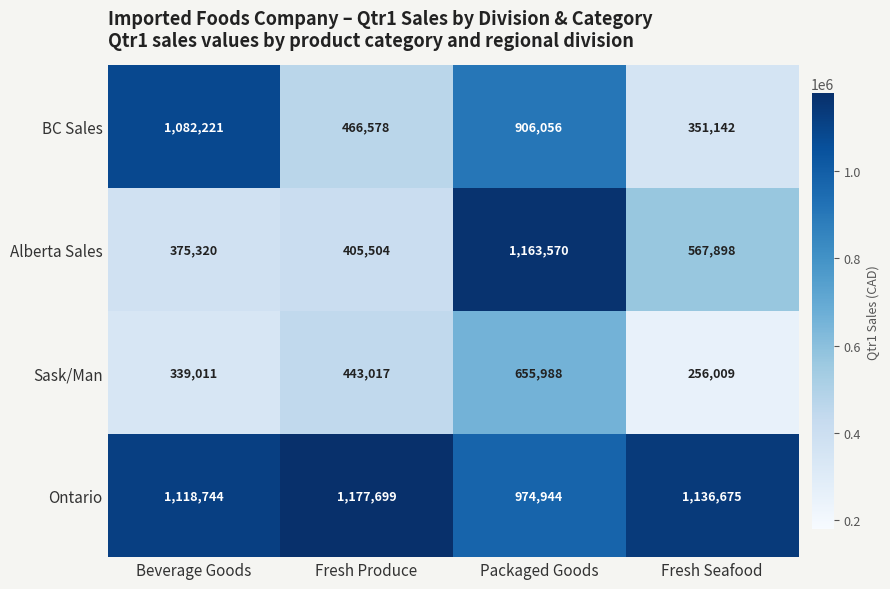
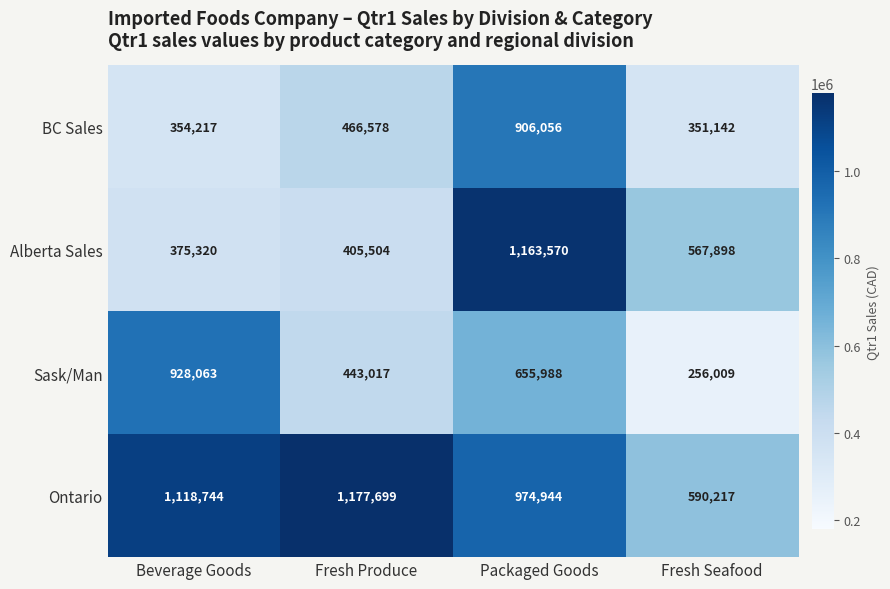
BC Sales, Beverage Goods: 1,082,221 -> 354,217
Sask/Man, Beverage Goods: 339,011 -> 928,063
Ontario, Fresh Seafood: 1,136,675 -> 590,217
